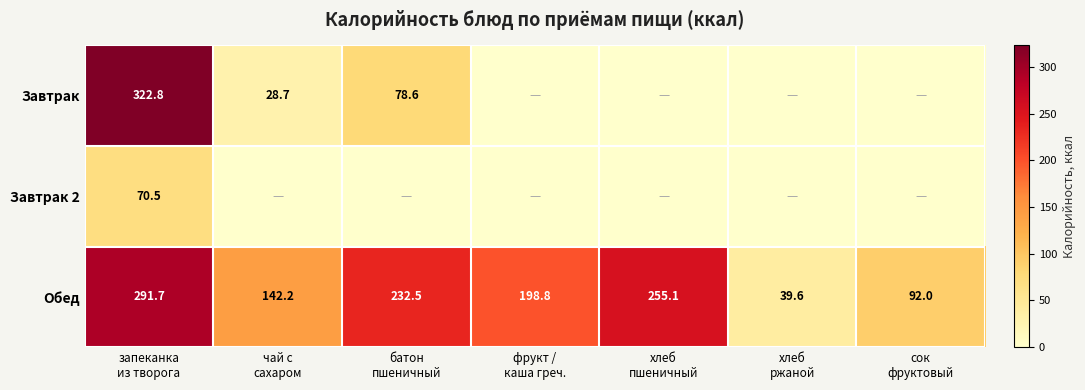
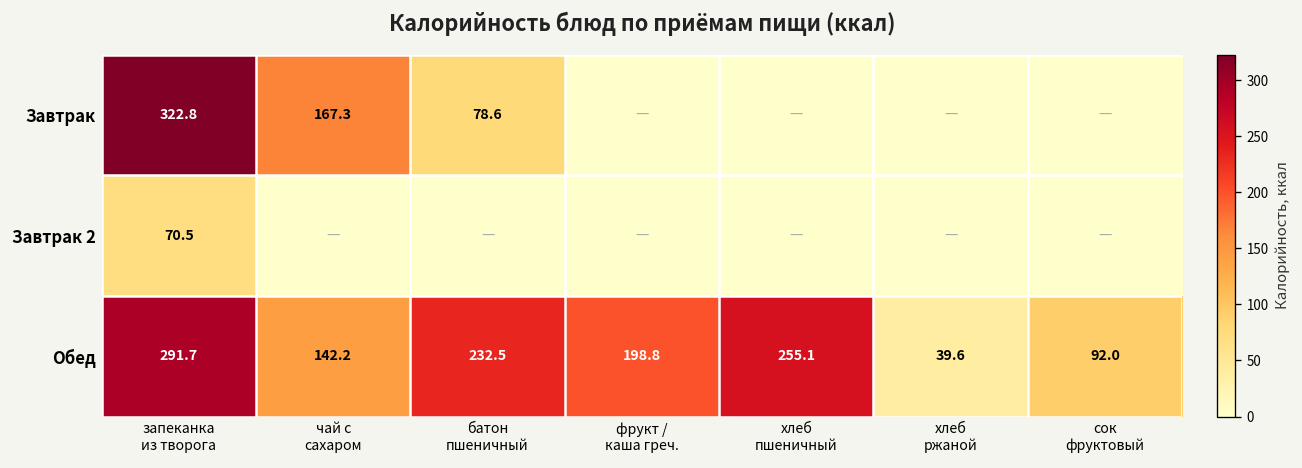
Завтрак, чай с сахаром: 28.7 -> 167.3
